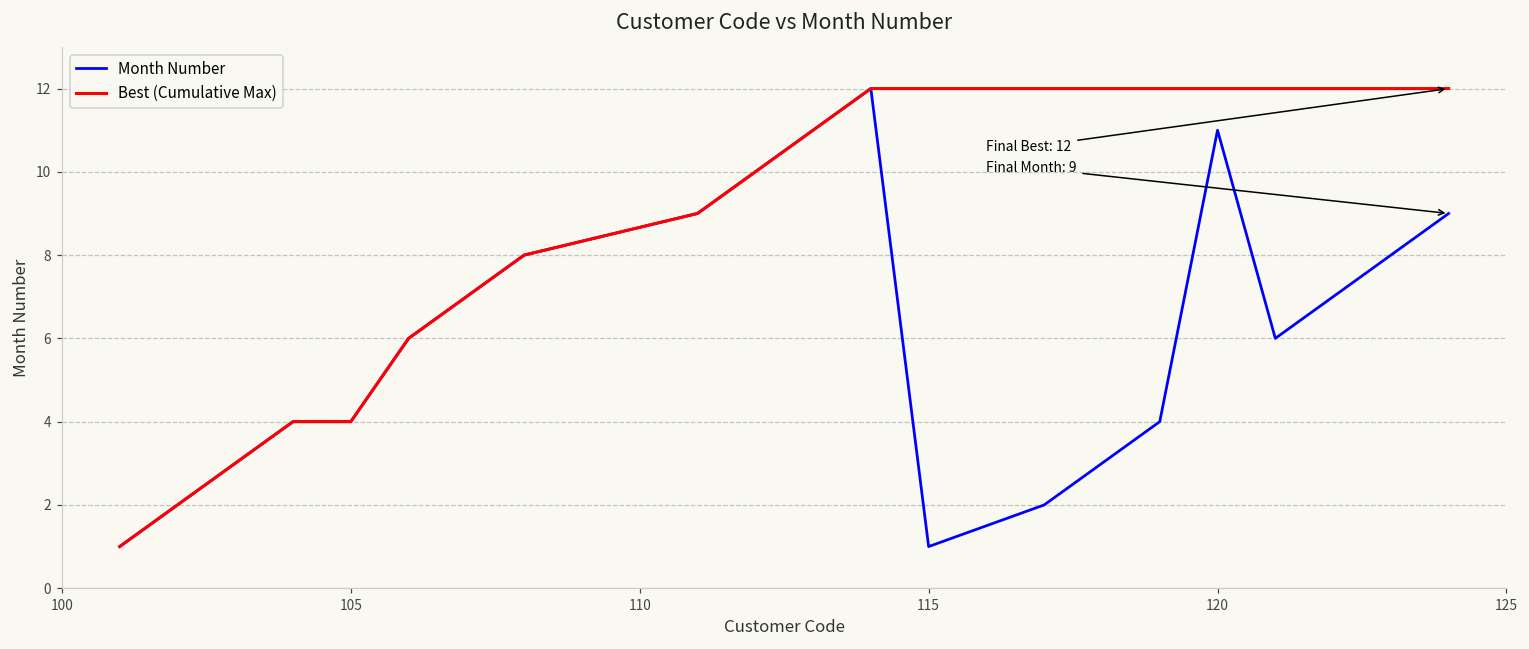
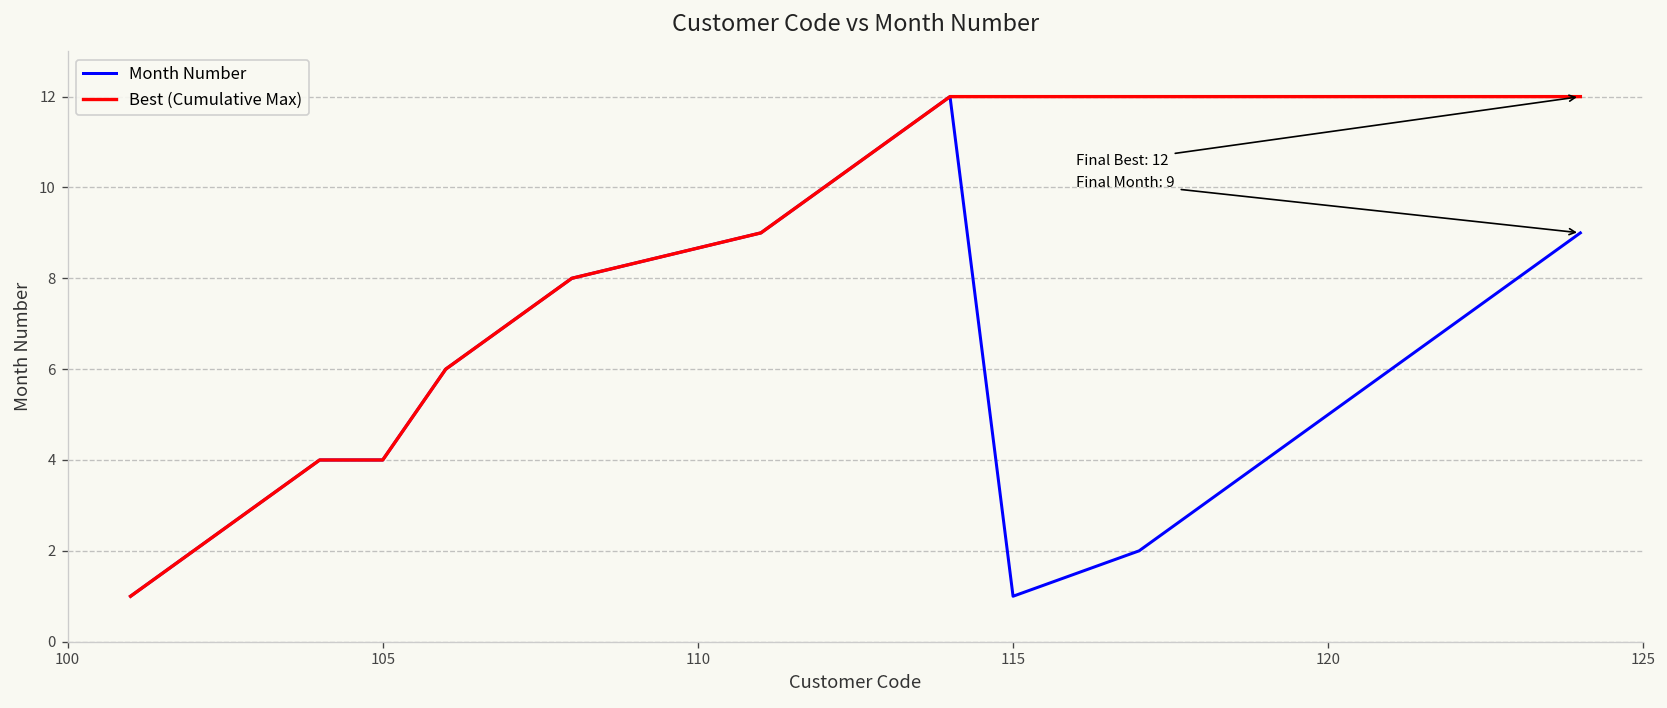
Month Number, 120: 11 -> 5
